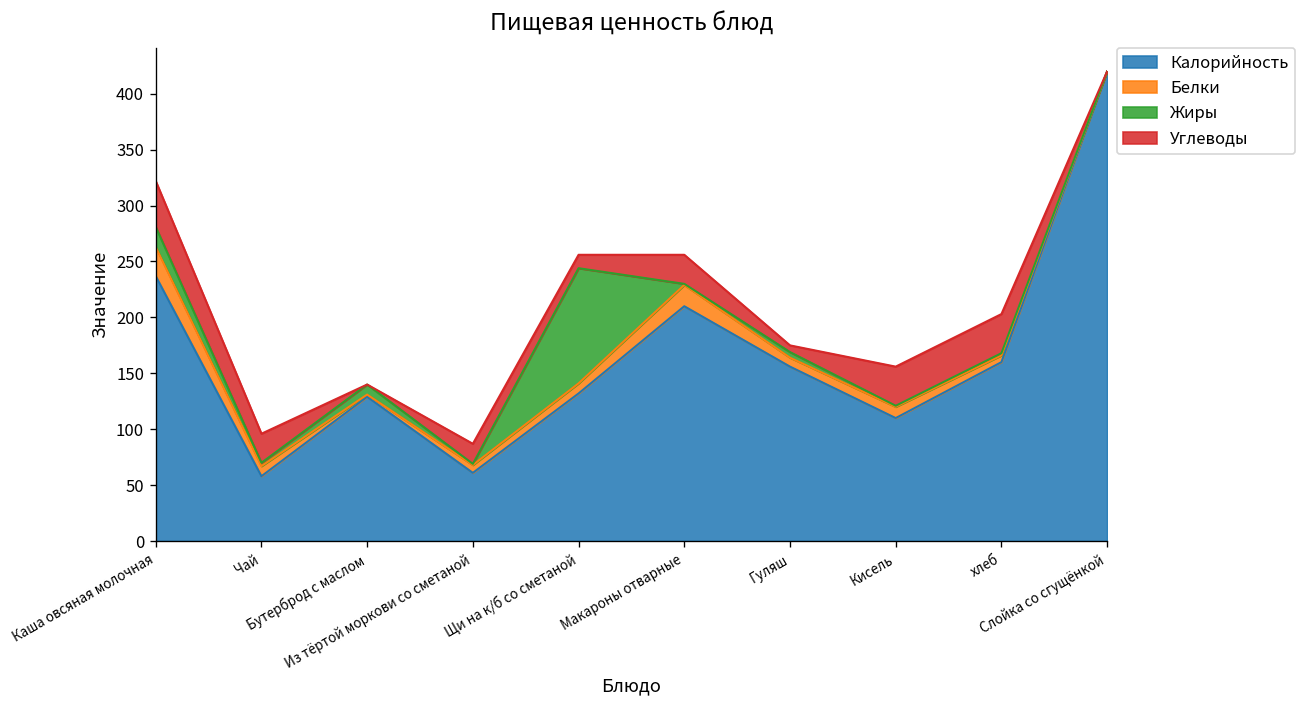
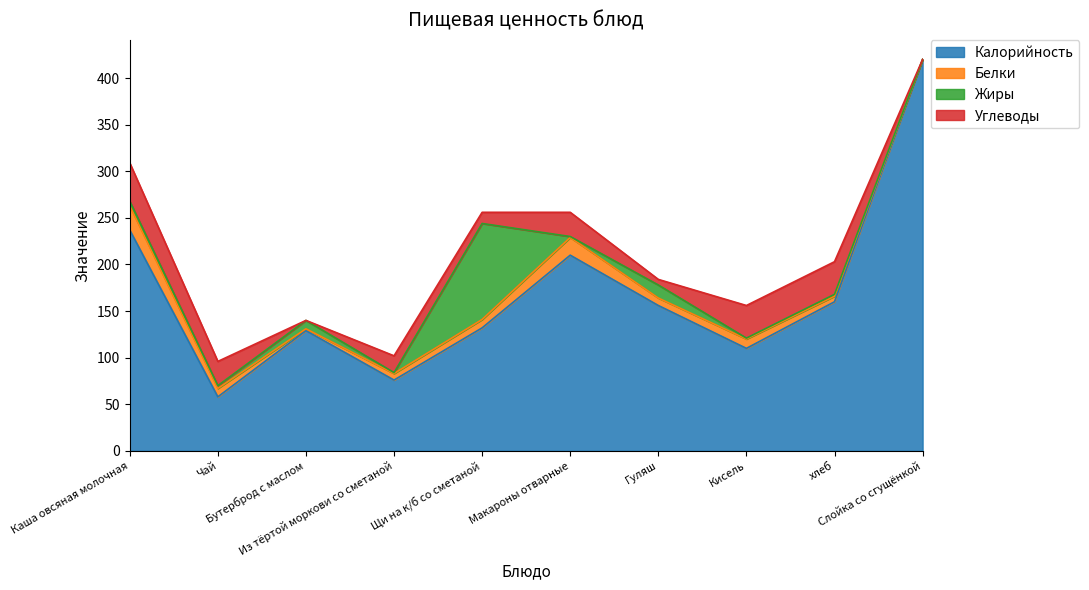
Жиры, Каша овсяная молочная: 20 -> 10
Калорийность, Из тёртой моркови со сметаной: 60 -> 80
Жиры, Гуляш: 5 -> 14
